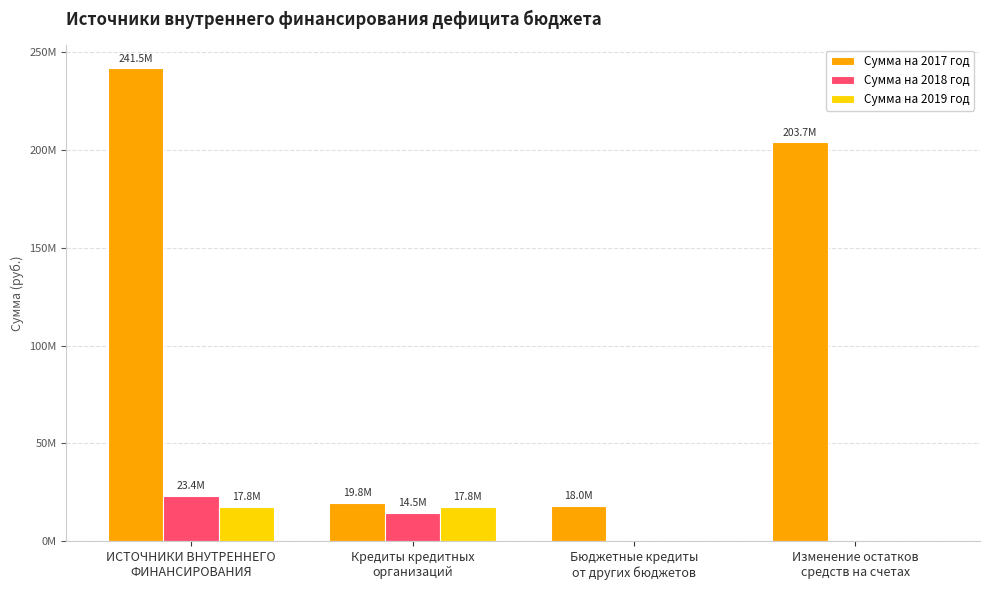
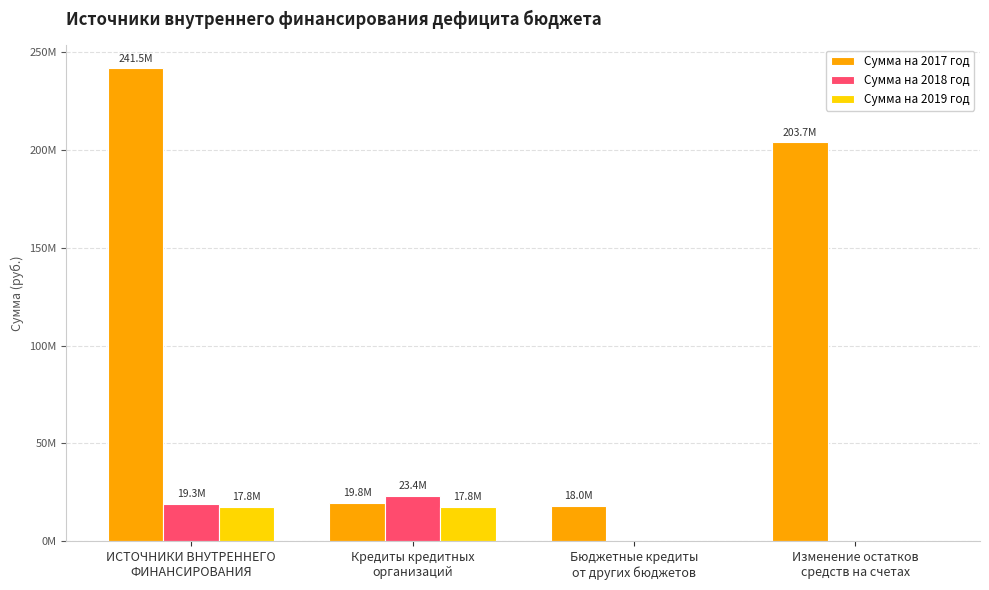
Сумма на 2018 год, ИСТОЧНИКИ ВНУТРЕННЕГО ФИНАНСИРОВАНИЯ: 23.4M -> 19.3M
Сумма на 2018 год, Кредиты кредитных организаций: 14.5M -> 23.4M
